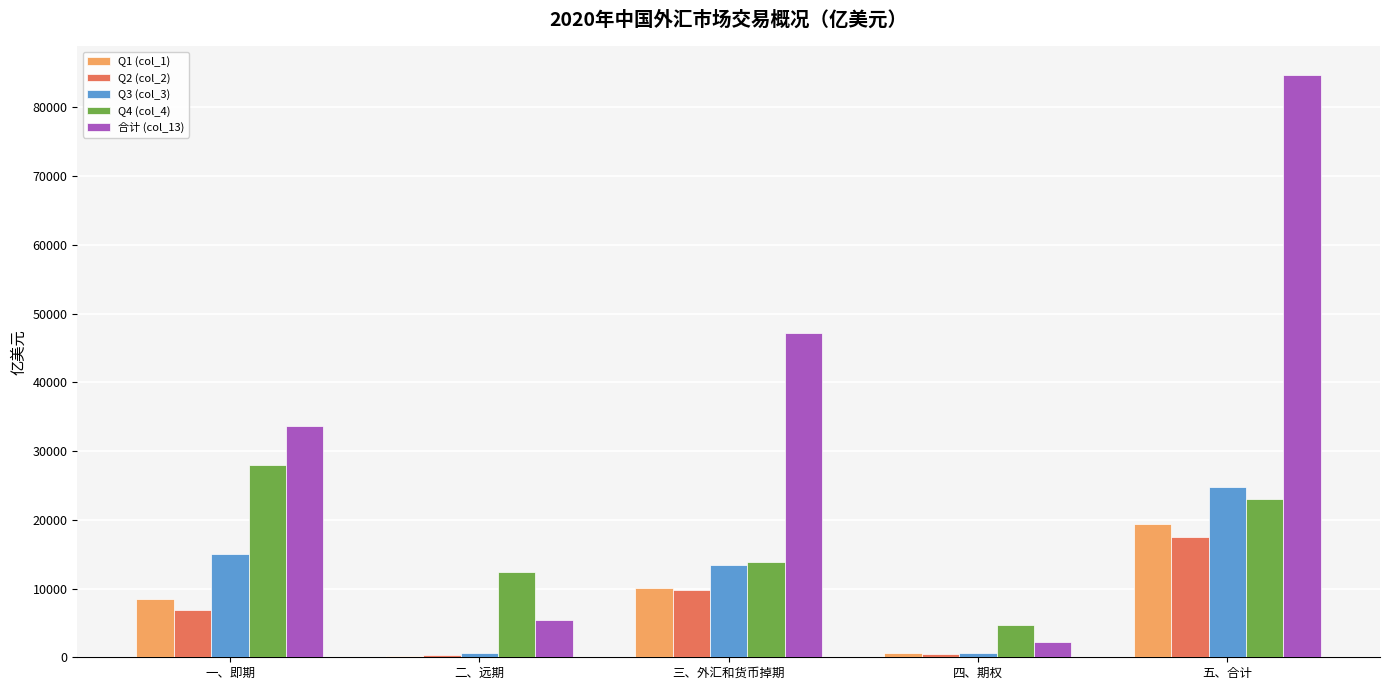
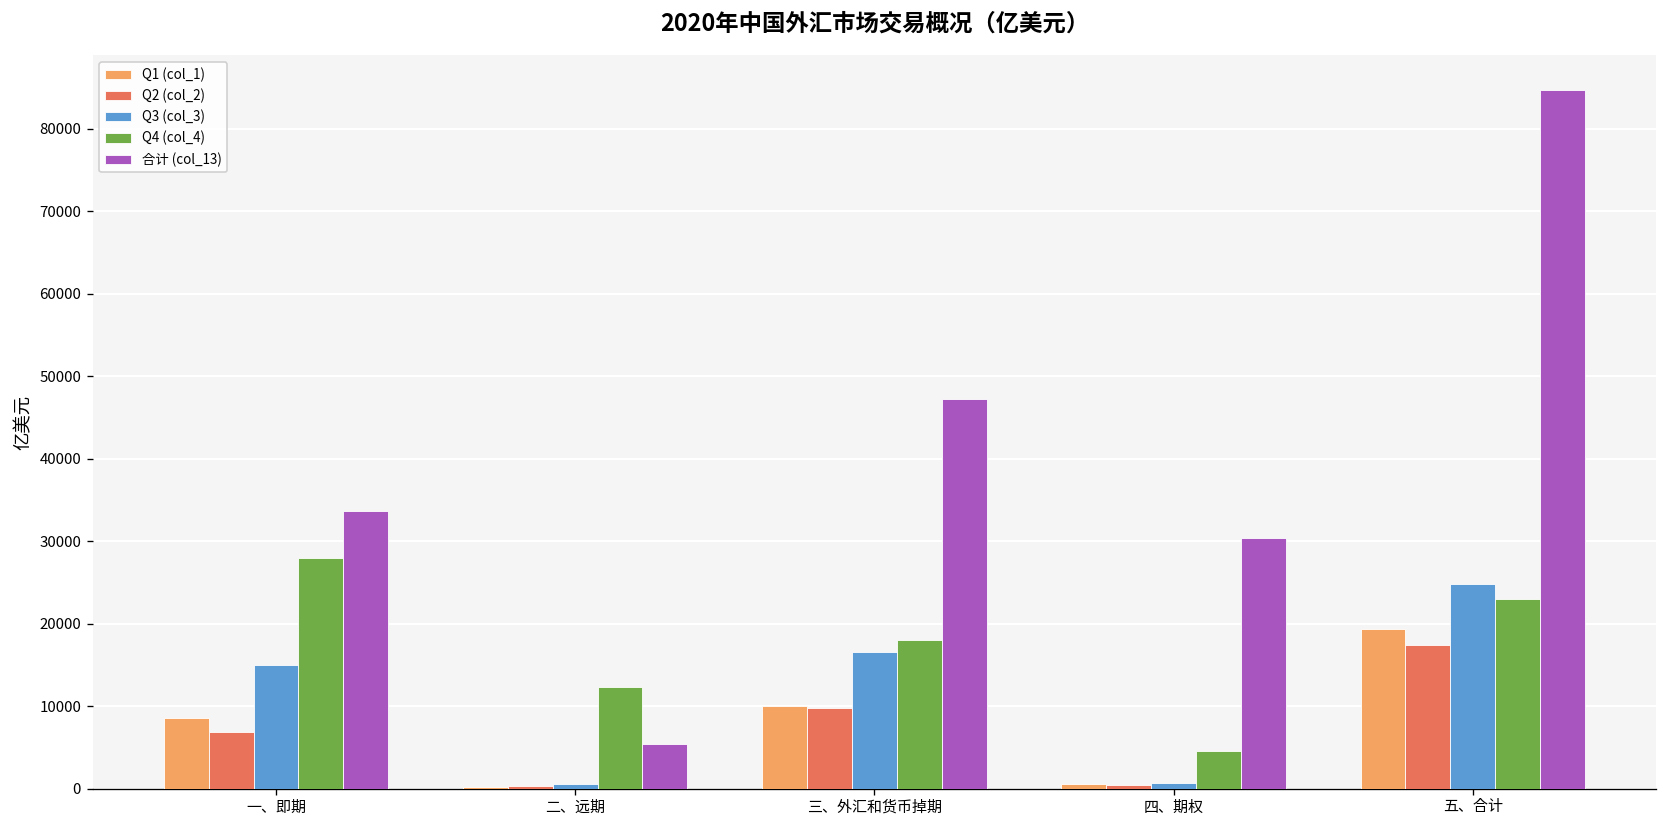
Q3 (col_3), 三、外汇和货币掉期: 13000 -> 17000
Q4 (col_4), 三、外汇和货币掉期: 14000 -> 18000
合计 (col_13), 四、期权: 2000 -> 30000
